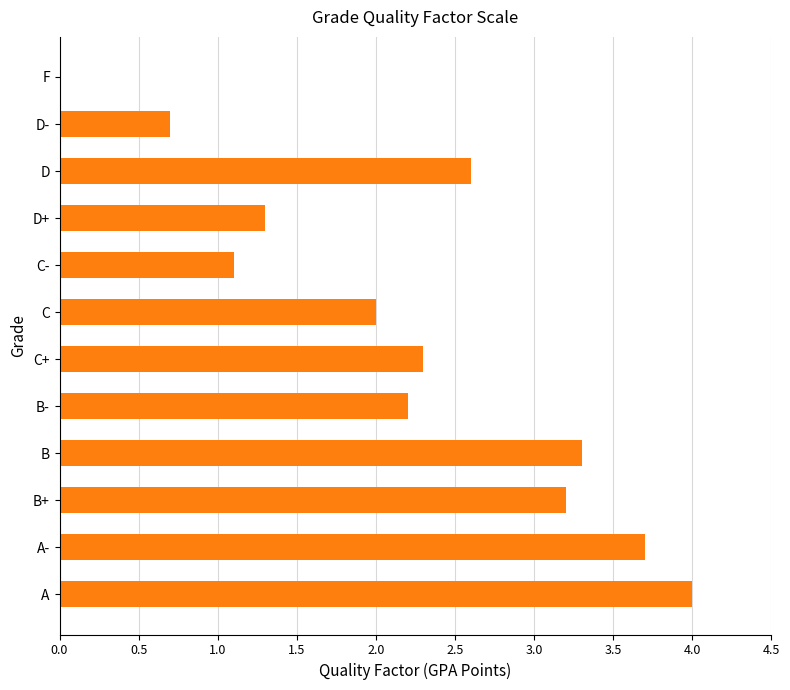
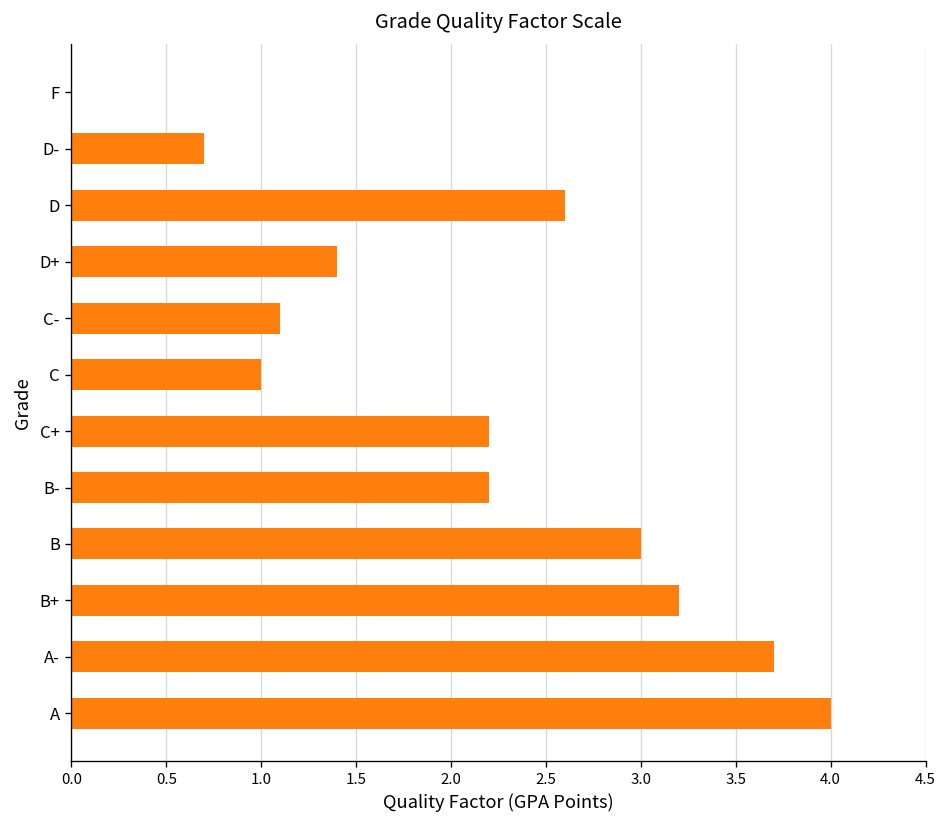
D+: 1.3 -> 1.4
C: 2 -> 1
C+: 2.3 -> 2.2
B: 3.3 -> 3.0
